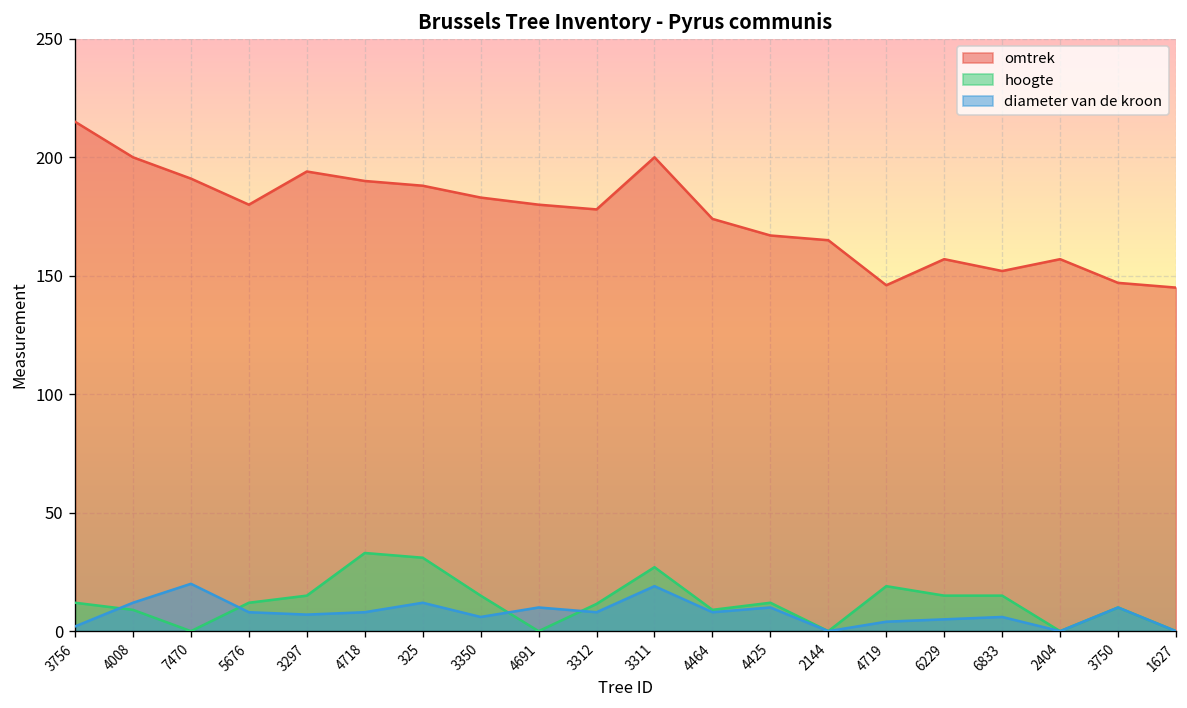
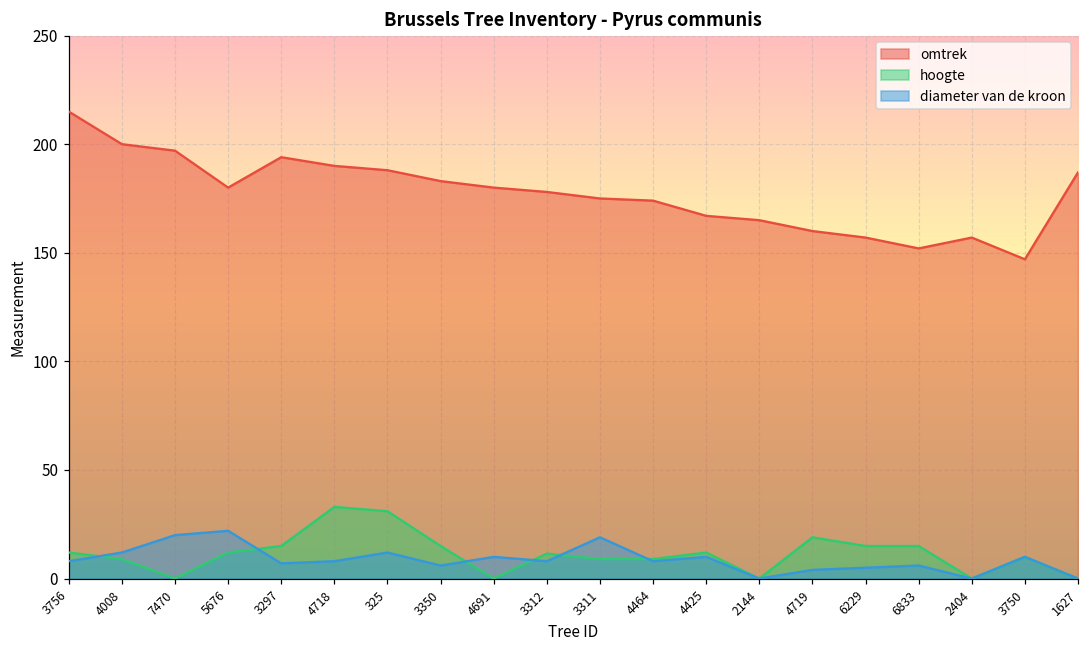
diameter van de kroon, 3756: 2 -> 8
omtrek, 7470: 191 -> 197
diameter van de kroon, 5676: 8 -> 22
omtrek, 3311: 200 -> 175
hoogte, 3311: 27 -> 9
omtrek, 4719: 146 -> 160
omtrek, 1627: 145 -> 187
